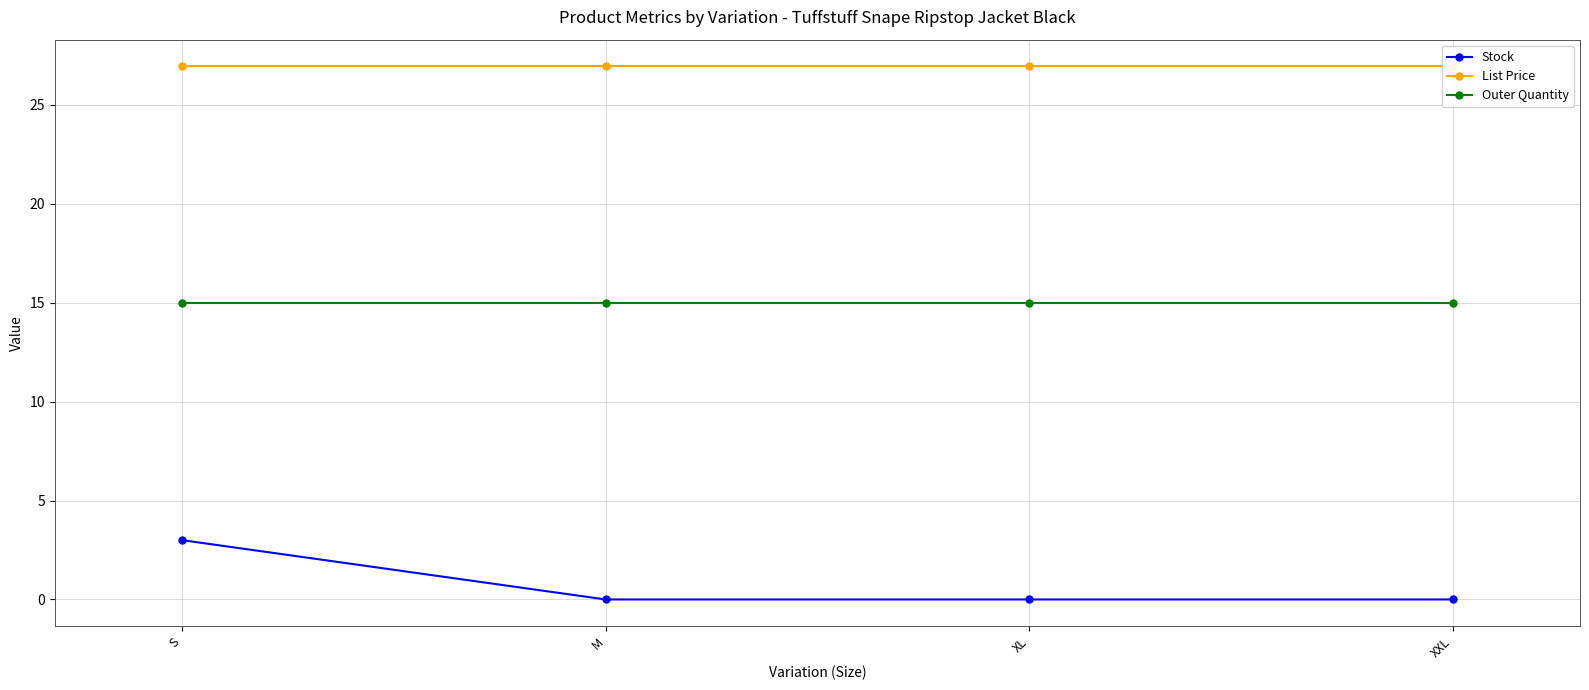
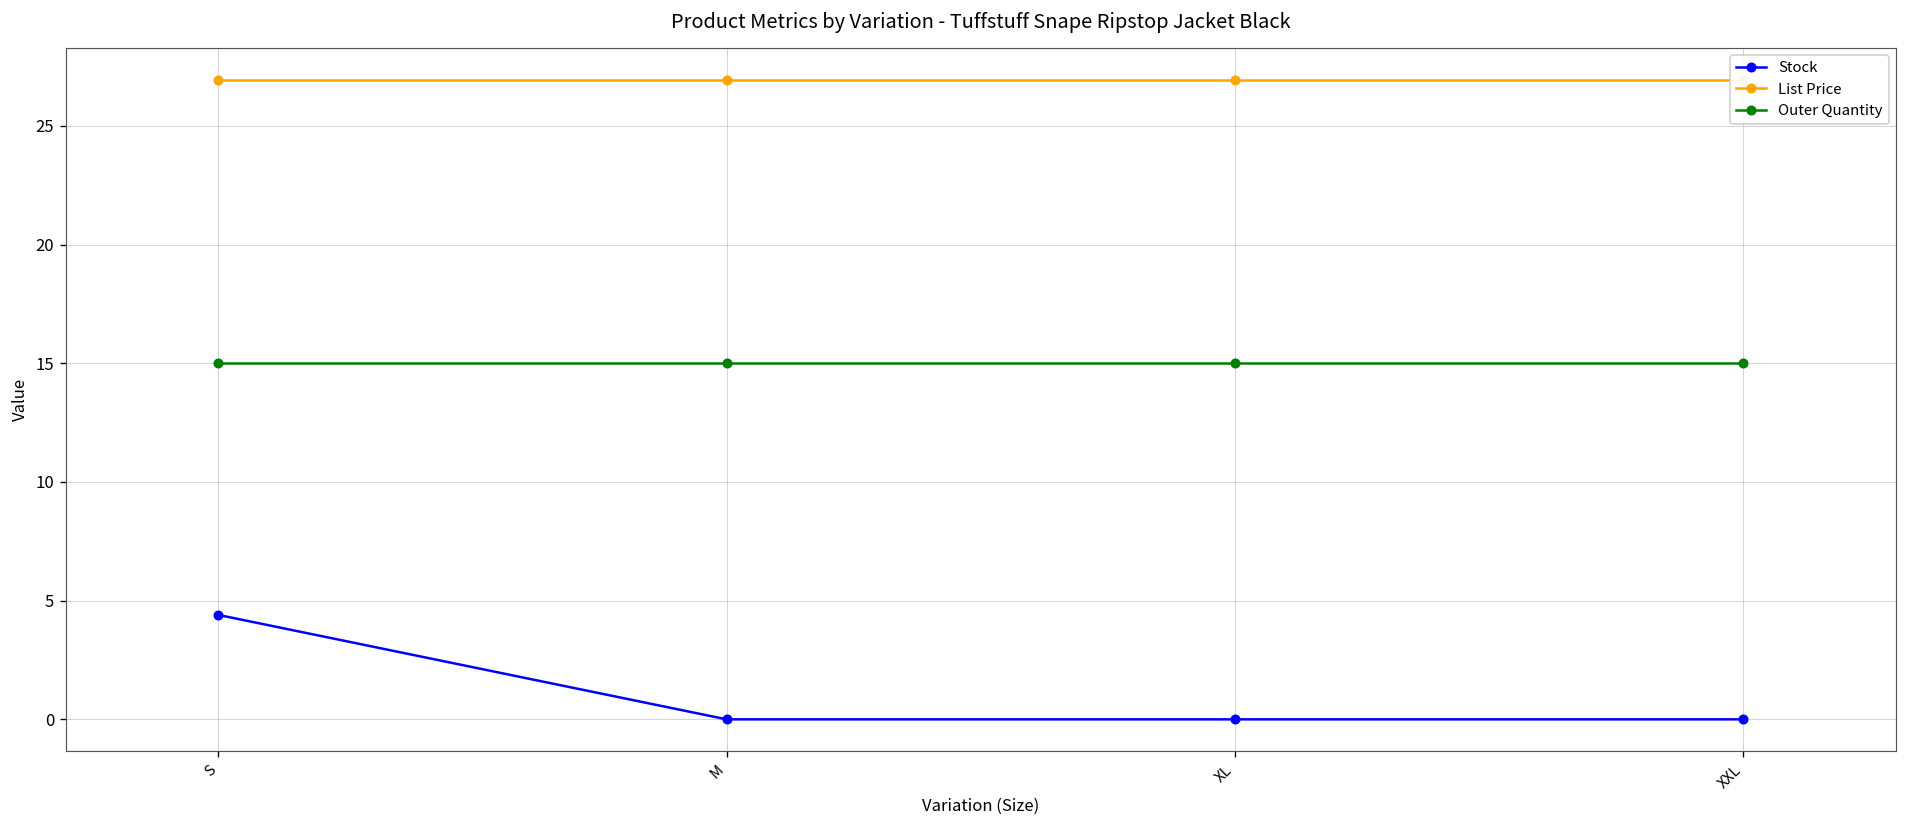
Stock, S: 3.0 -> 4.4
